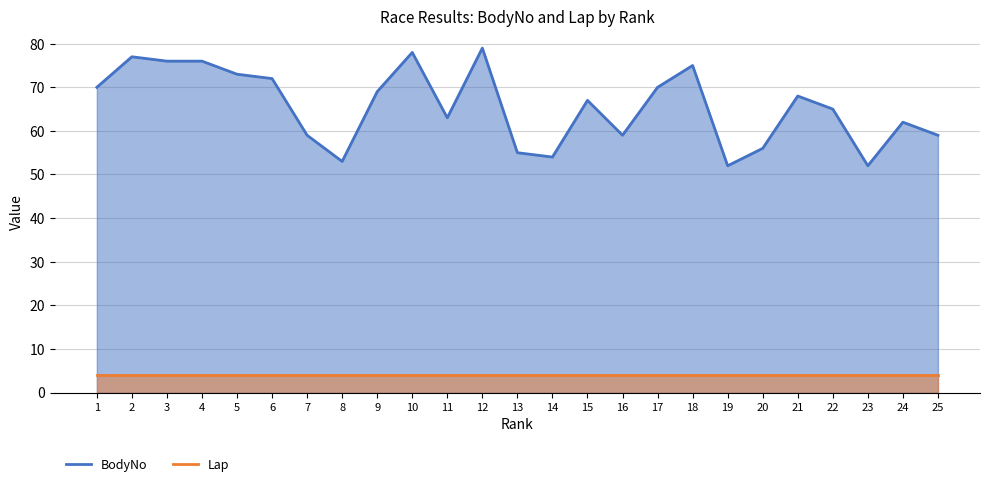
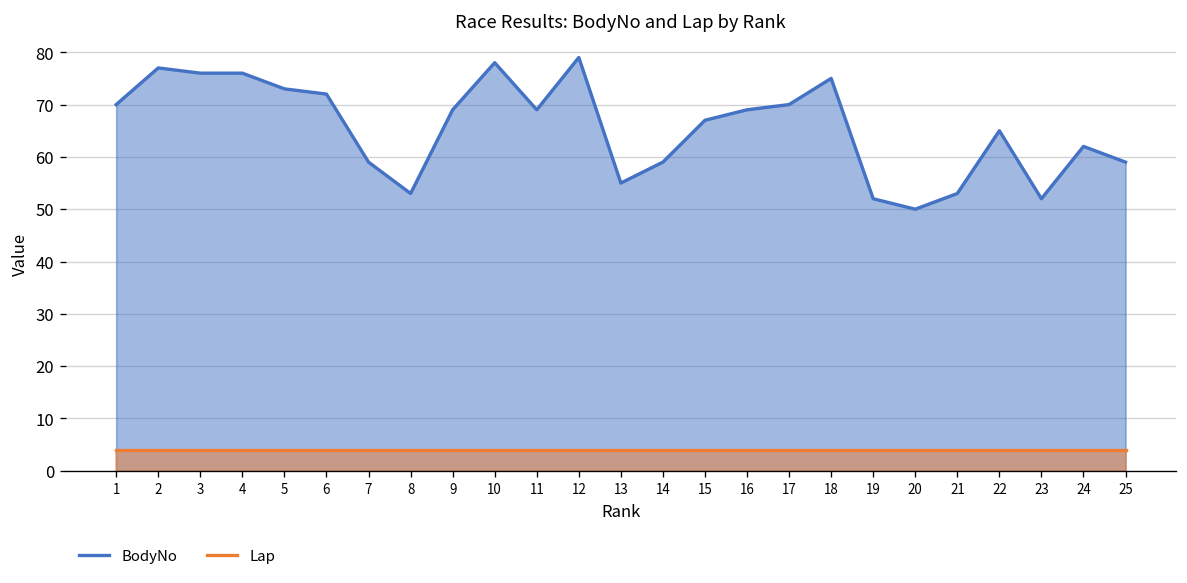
BodyNo, 11: 63 -> 69
BodyNo, 14: 54 -> 59
BodyNo, 16: 59 -> 69
BodyNo, 20: 56 -> 50
BodyNo, 21: 68 -> 53
